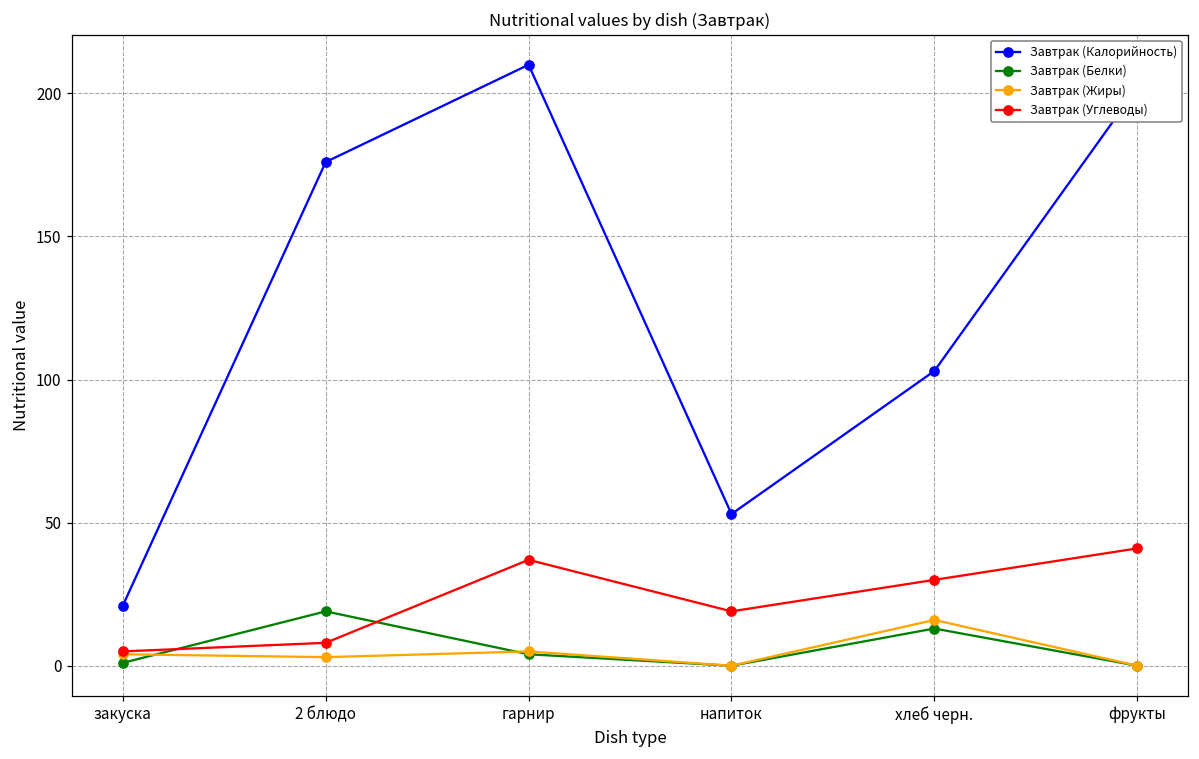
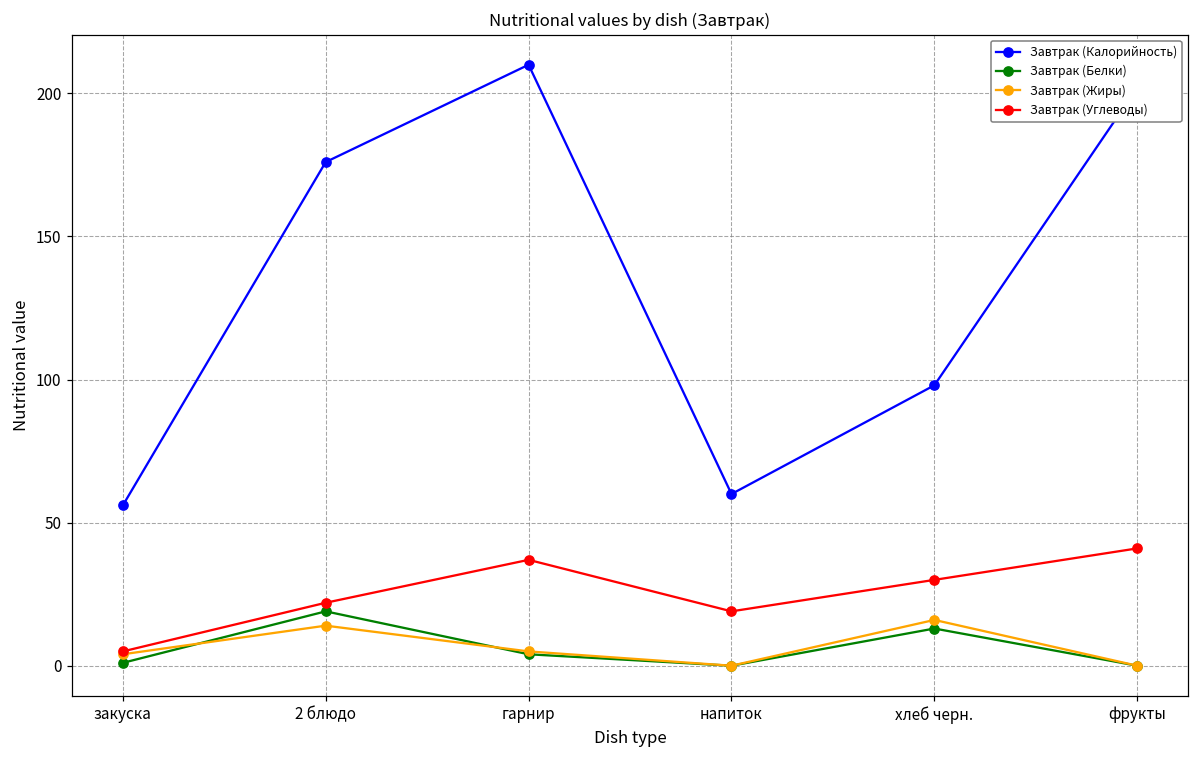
Завтрак (Калорийность), закуска: 21 -> 56
Завтрак (Жиры), 2 блюдо: 3 -> 14
Завтрак (Углеводы), 2 блюдо: 8 -> 22
Завтрак (Калорийность), напиток: 53 -> 60
Завтрак (Калорийность), хлеб черн.: 103 -> 98
